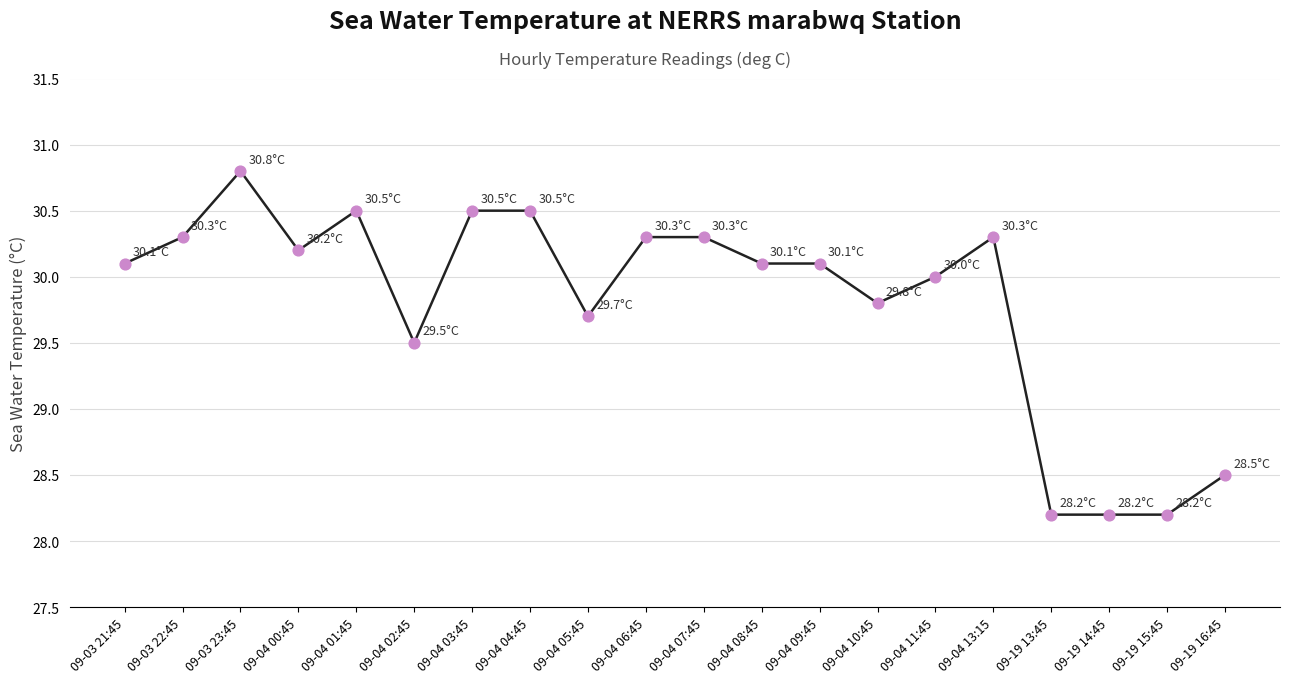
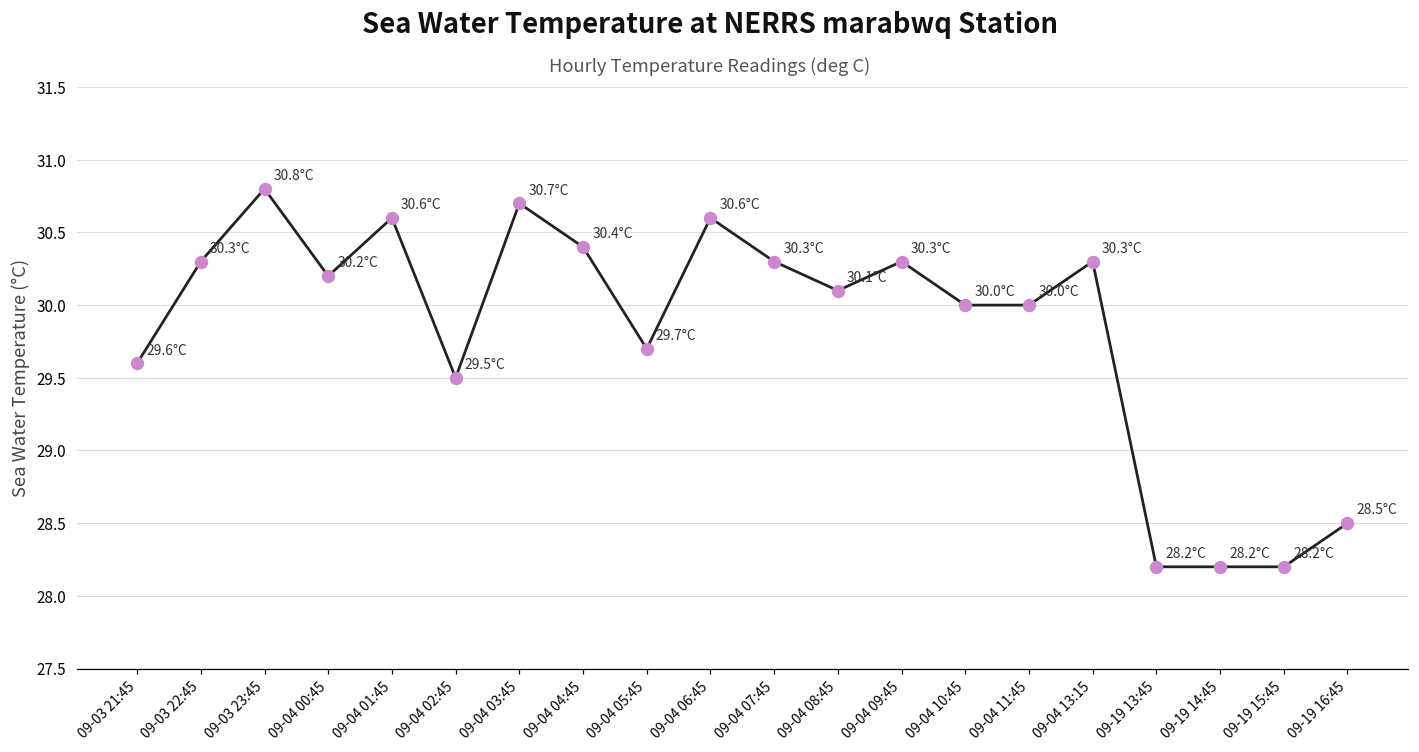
09-03 21:45: 30.1°C -> 29.6°C
09-04 01:45: 30.5°C -> 30.6°C
09-04 03:45: 30.5°C -> 30.7°C
09-04 04:45: 30.5°C -> 30.4°C
09-04 06:45: 30.3°C -> 30.6°C
09-04 09:45: 30.1°C -> 30.3°C
09-04 10:45: 29.8°C -> 30.0°C
